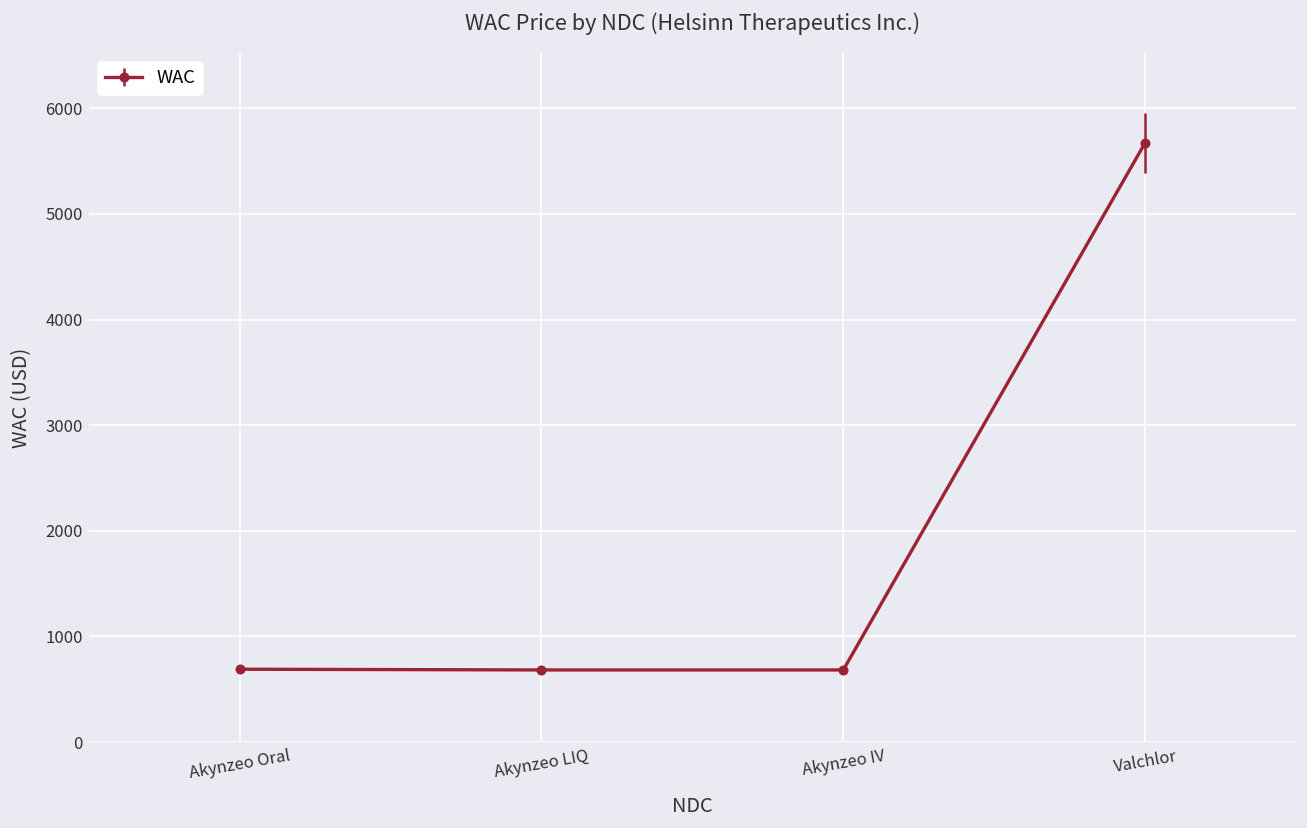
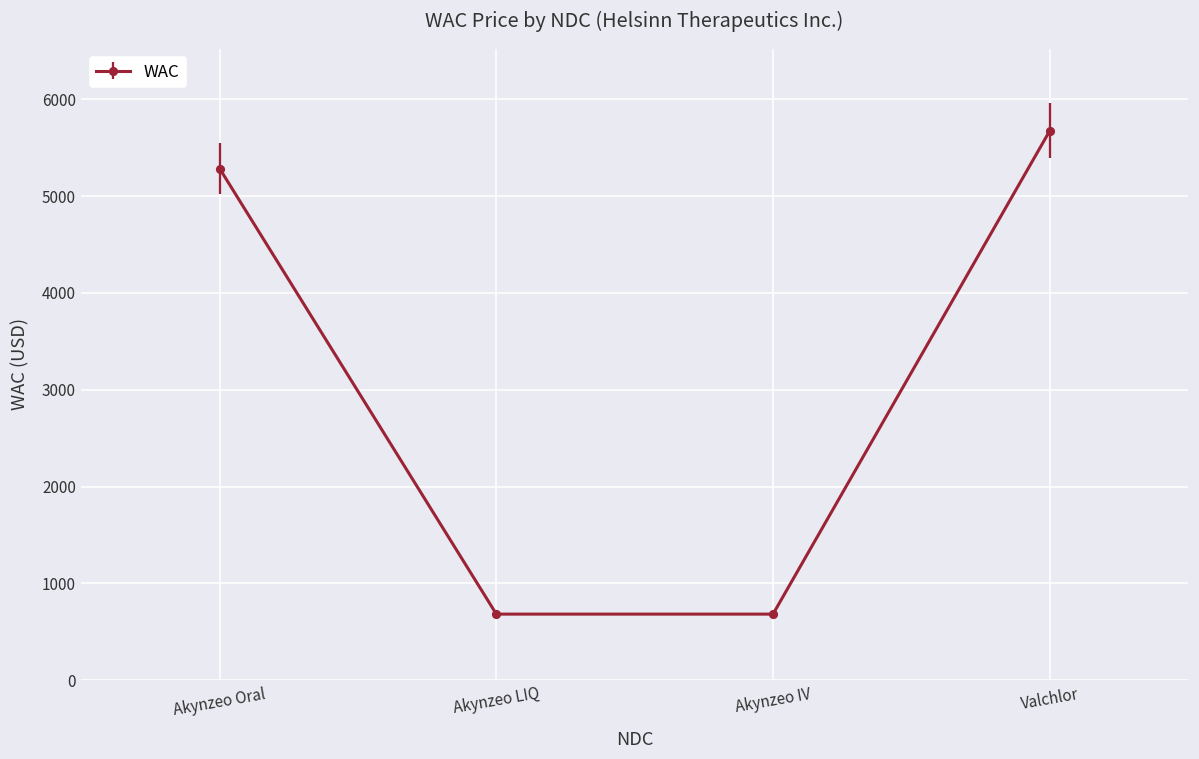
Akynzeo Oral: 700 -> 5300
